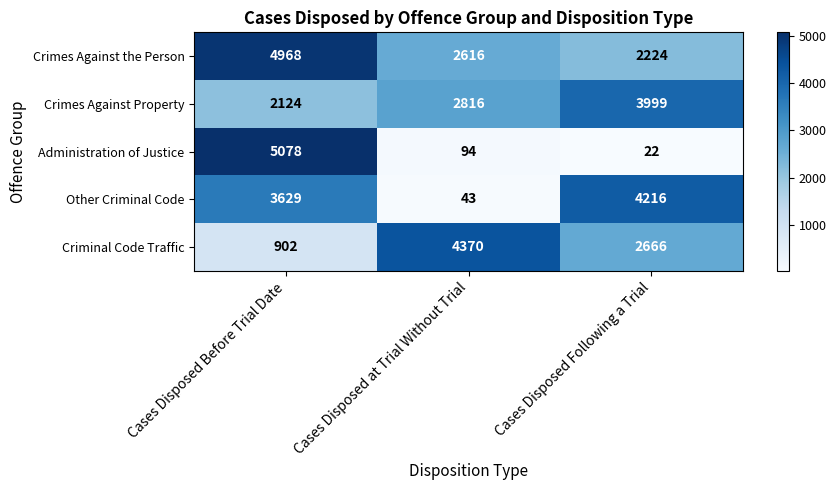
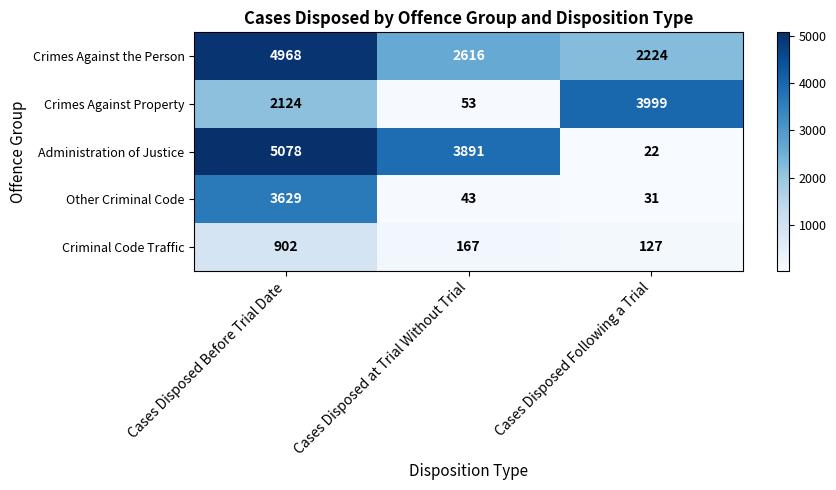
Crimes Against Property, Cases Disposed at Trial Without Trial: 2816 -> 53
Administration of Justice, Cases Disposed at Trial Without Trial: 94 -> 3891
Other Criminal Code, Cases Disposed Following a Trial: 4216 -> 31
Criminal Code Traffic, Cases Disposed at Trial Without Trial: 4370 -> 167
Criminal Code Traffic, Cases Disposed Following a Trial: 2666 -> 127
